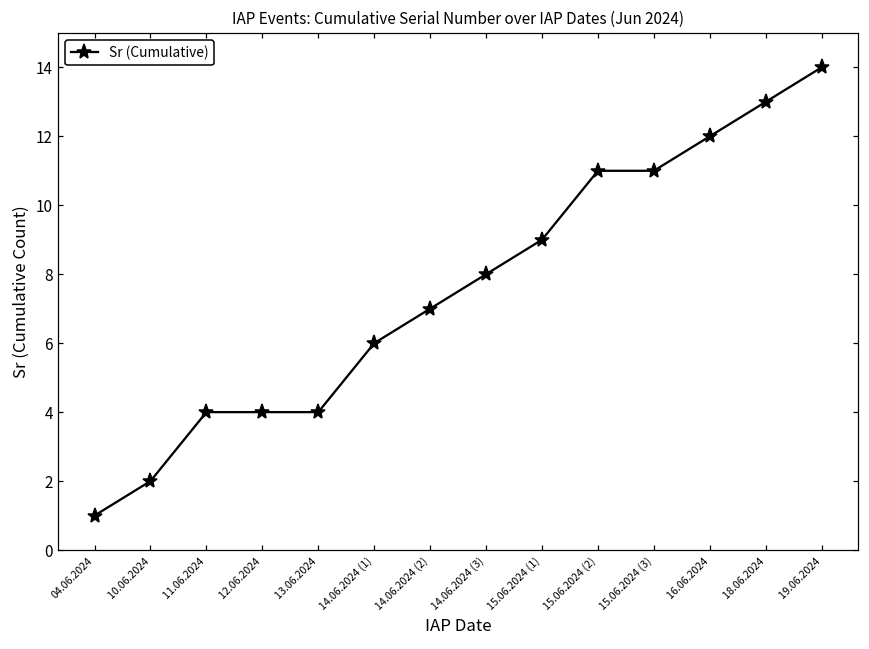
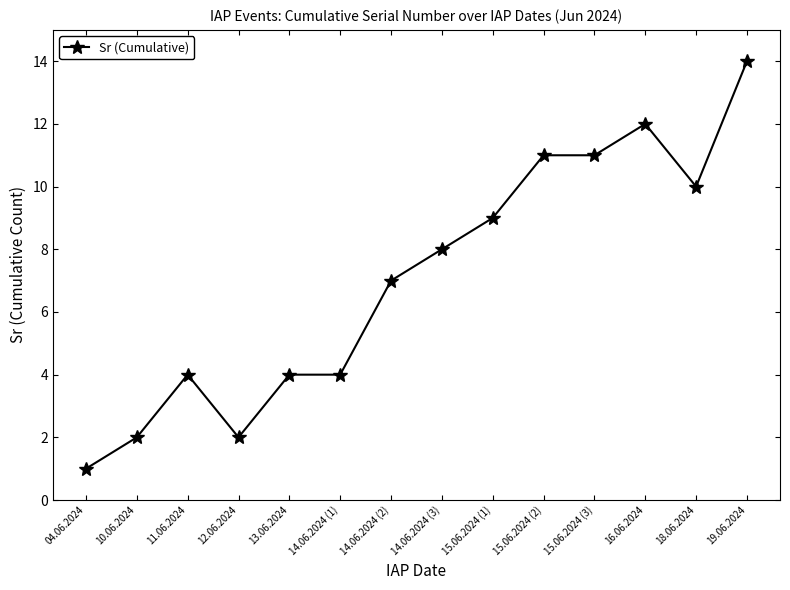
12.06.2024: 4 -> 2
14.06.2024 (1): 6 -> 4
18.06.2024: 13 -> 10
